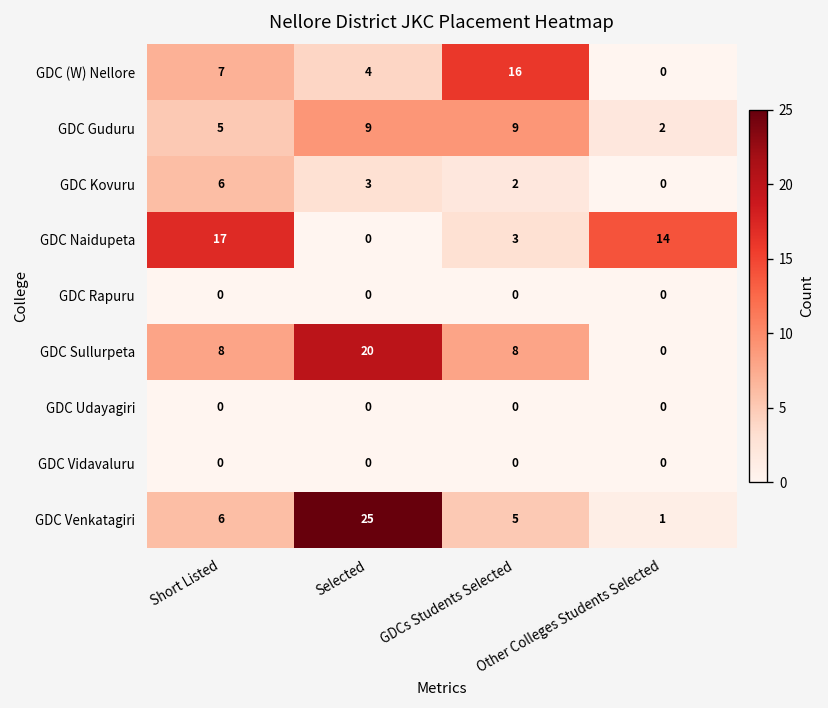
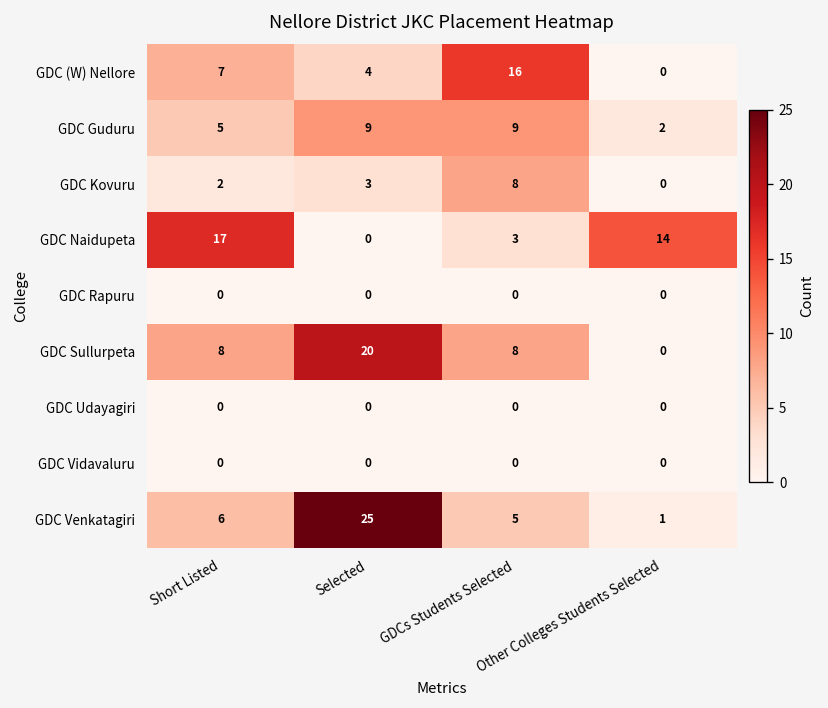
GDC Kovuru, Short Listed: 6 -> 2
GDC Kovuru, GDCs Students Selected: 2 -> 8
